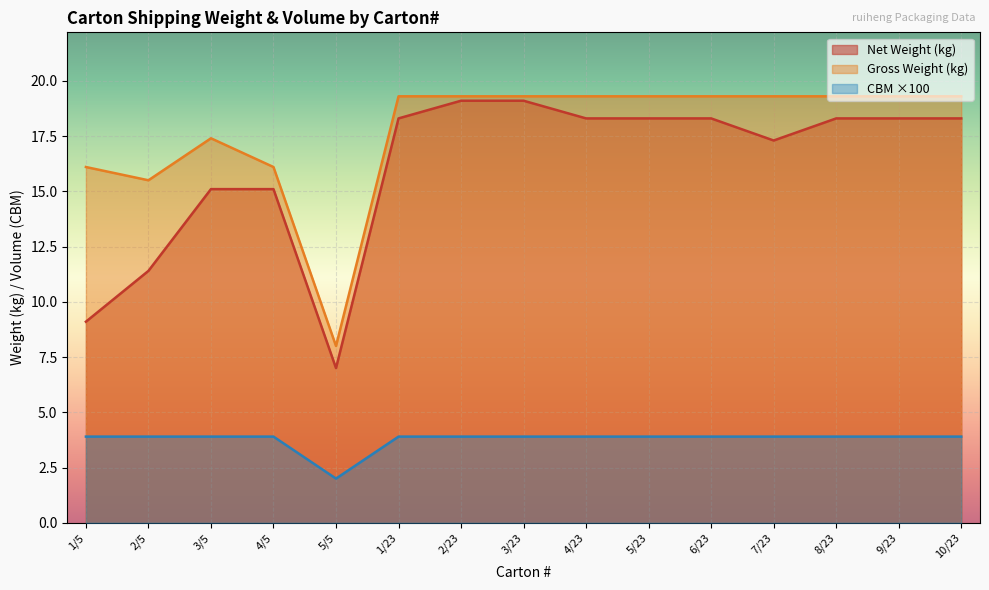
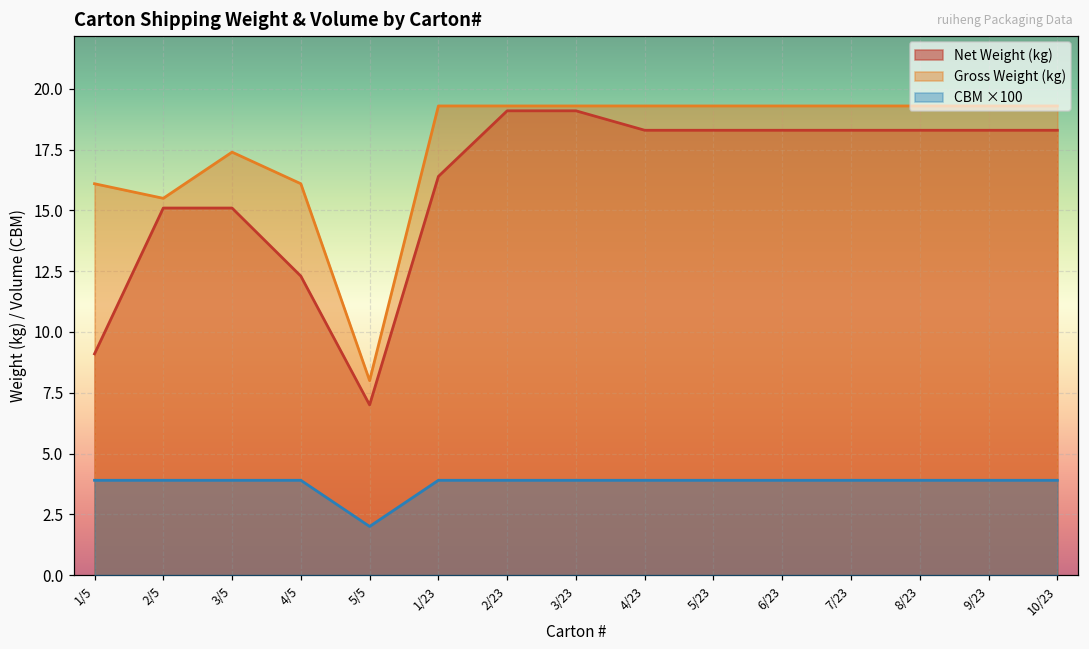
Net Weight (kg), 2/5: 11.4 -> 15.1
Net Weight (kg), 4/5: 15.1 -> 12.3
Net Weight (kg), 1/23: 18.3 -> 16.4
Net Weight (kg), 7/23: 17.3 -> 18.3
